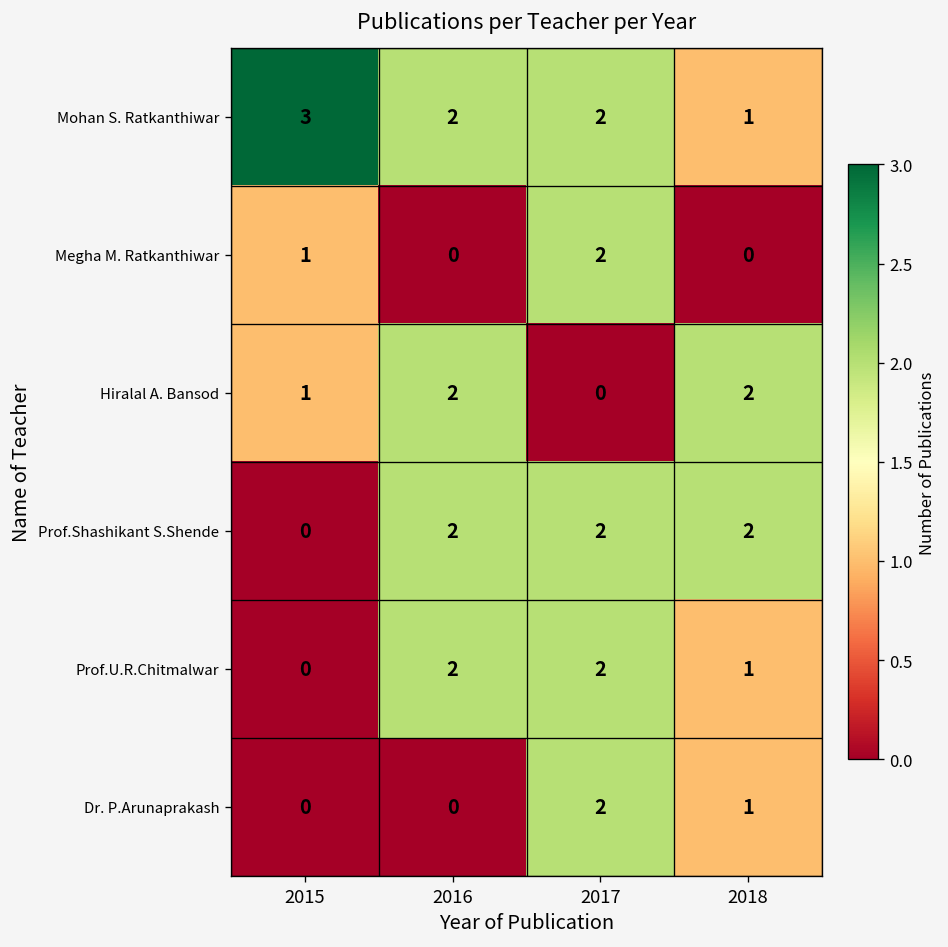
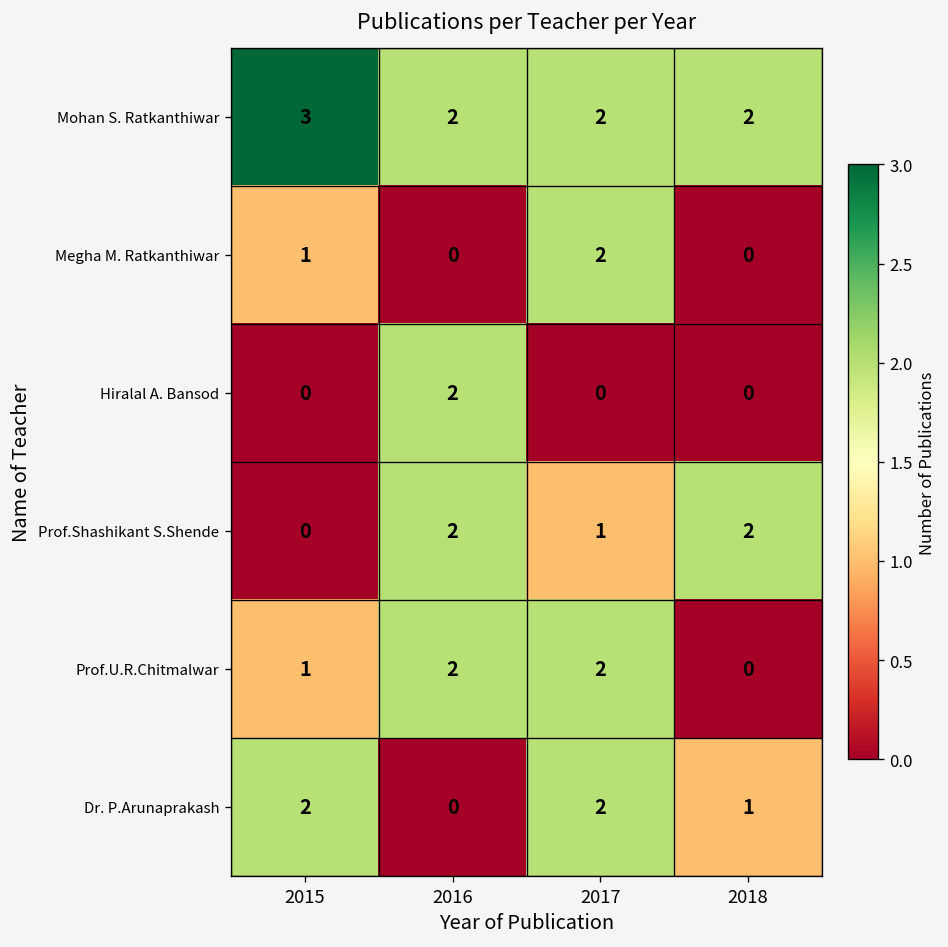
Mohan S. Ratkanthiwar, 2018: 1 -> 2
Hiralal A. Bansod, 2015: 1 -> 0
Hiralal A. Bansod, 2018: 2 -> 0
Prof.Shashikant S.Shende, 2017: 2 -> 1
Prof.U.R.Chitmalwar, 2015: 0 -> 1
Prof.U.R.Chitmalwar, 2018: 1 -> 0
Dr. P.Arunaprakash, 2015: 0 -> 2
